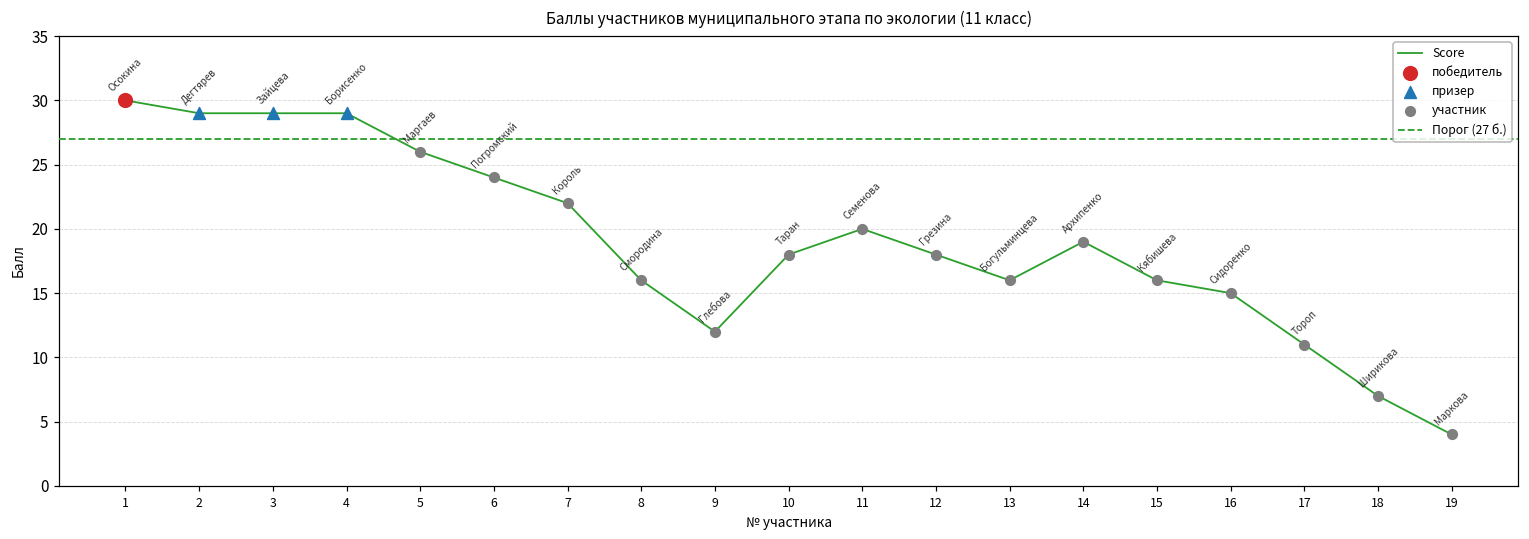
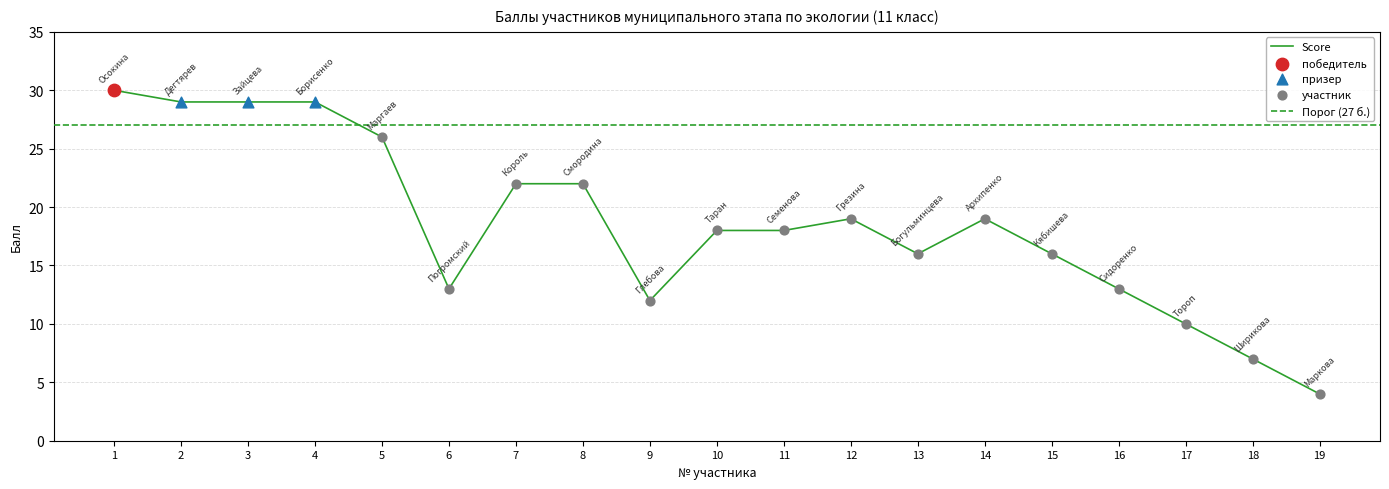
Score, 6: 24 -> 13
Score, 8: 16 -> 22
Score, 11: 20 -> 18
Score, 12: 18 -> 19
Score, 16: 15 -> 13
Score, 17: 11 -> 10
